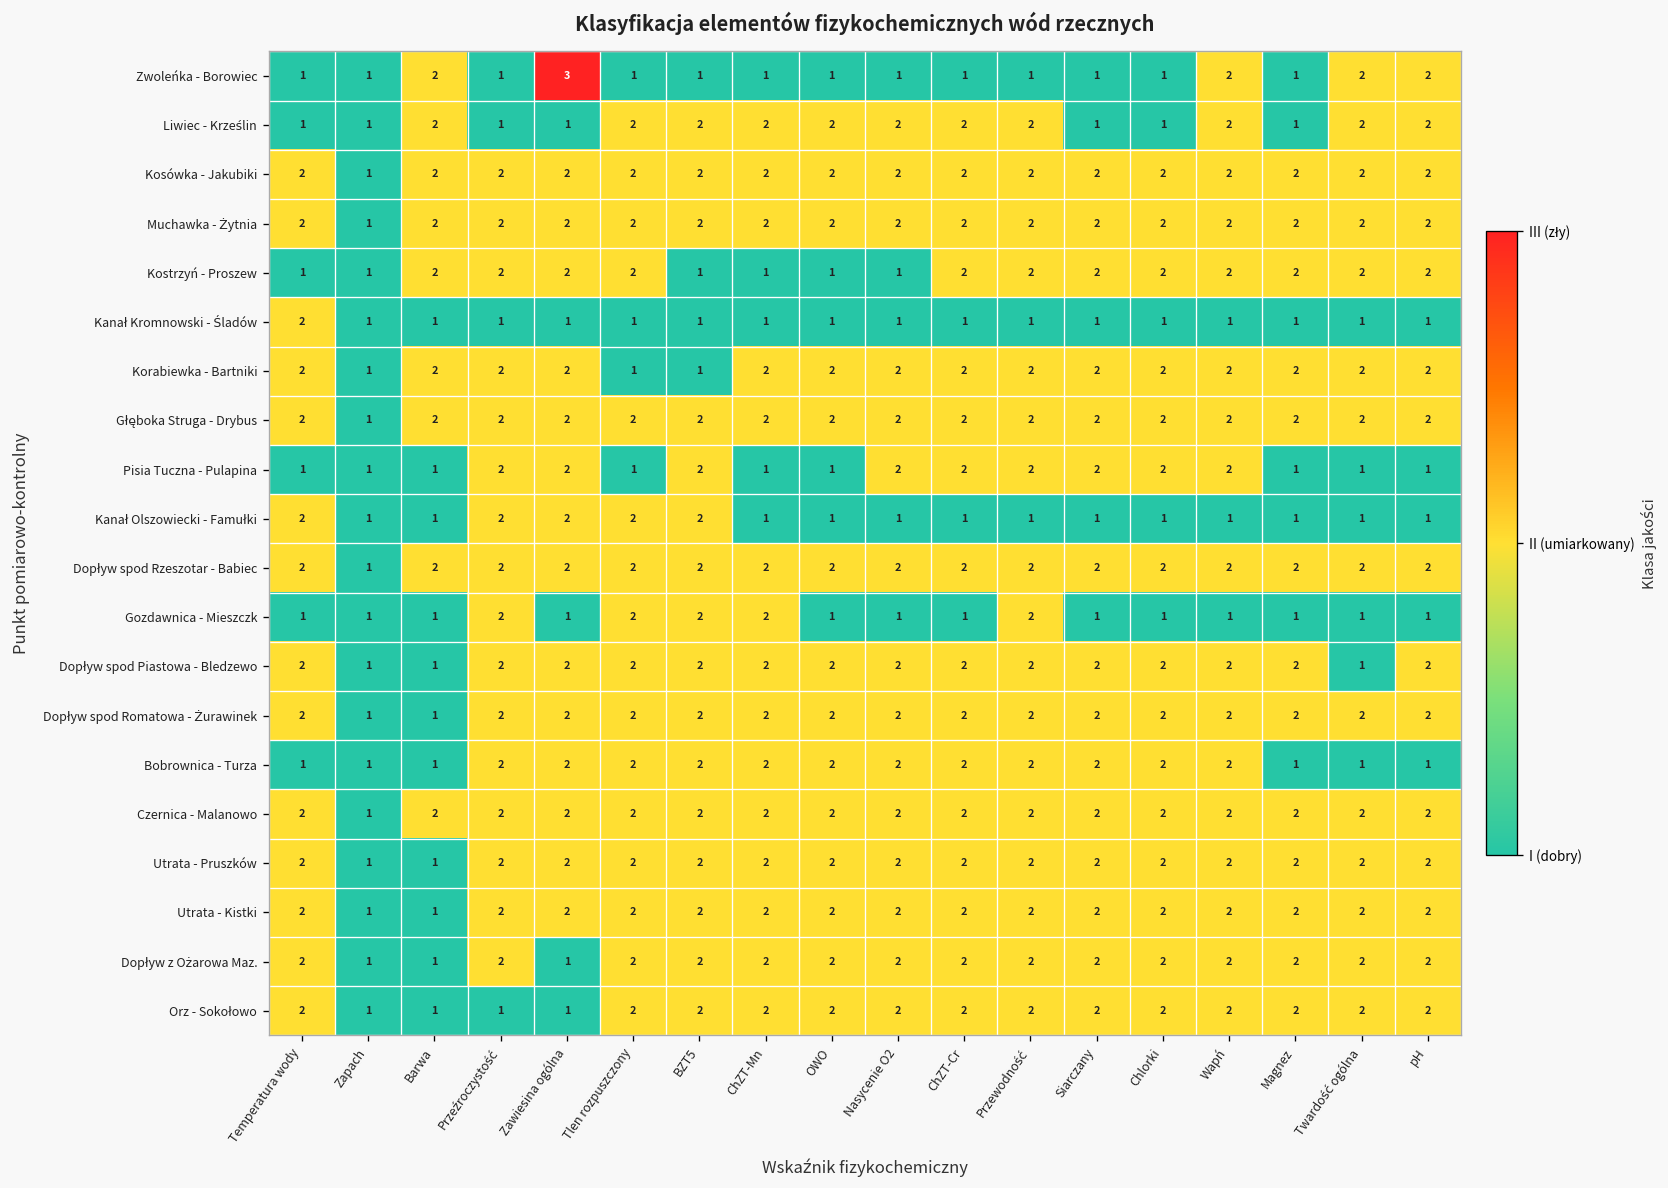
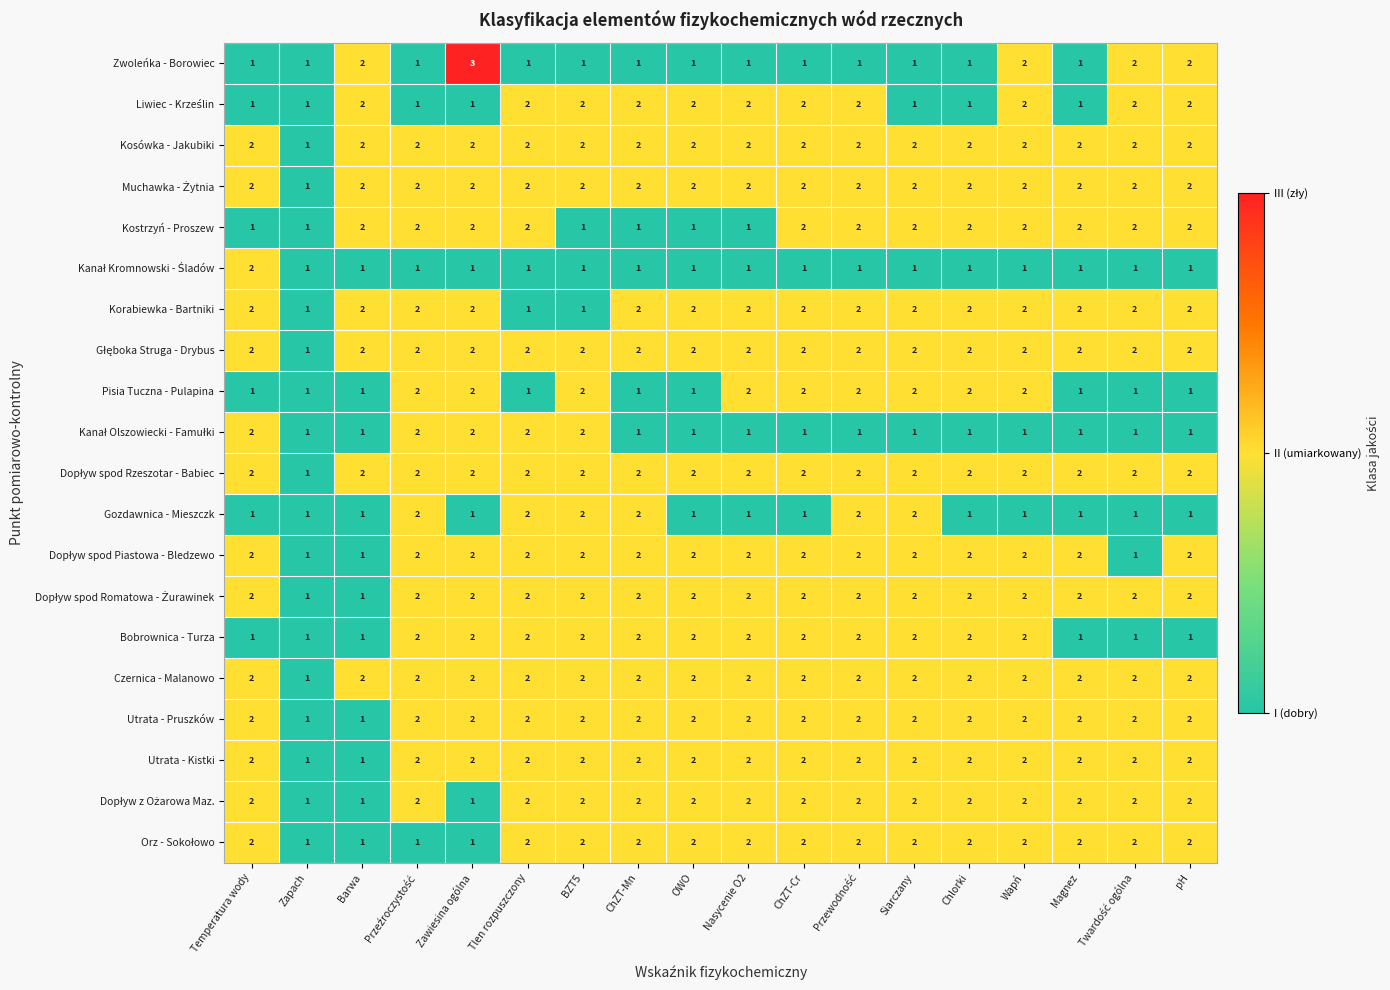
Gozdawnica - Mieszczk, Siarczany: 1 -> 2
